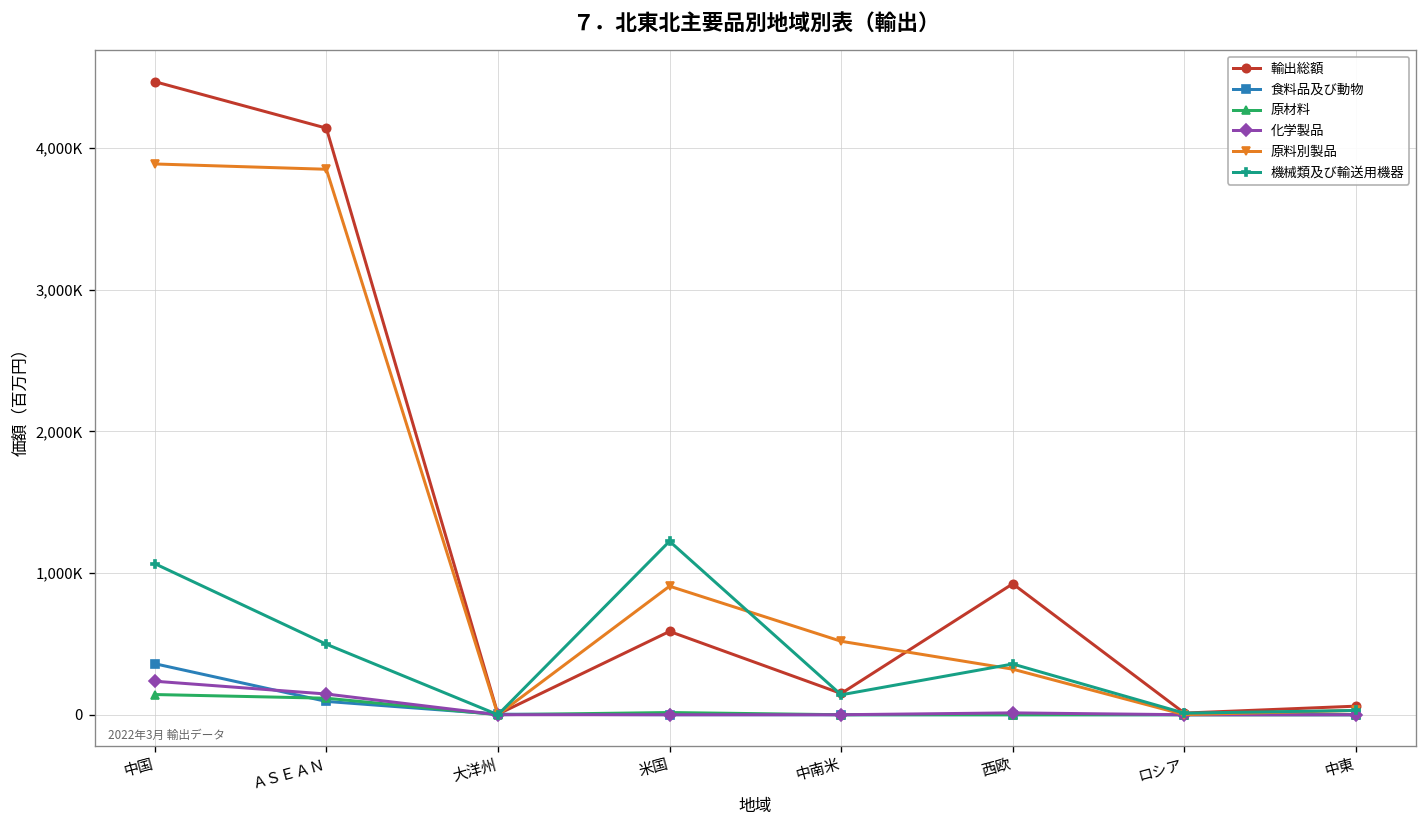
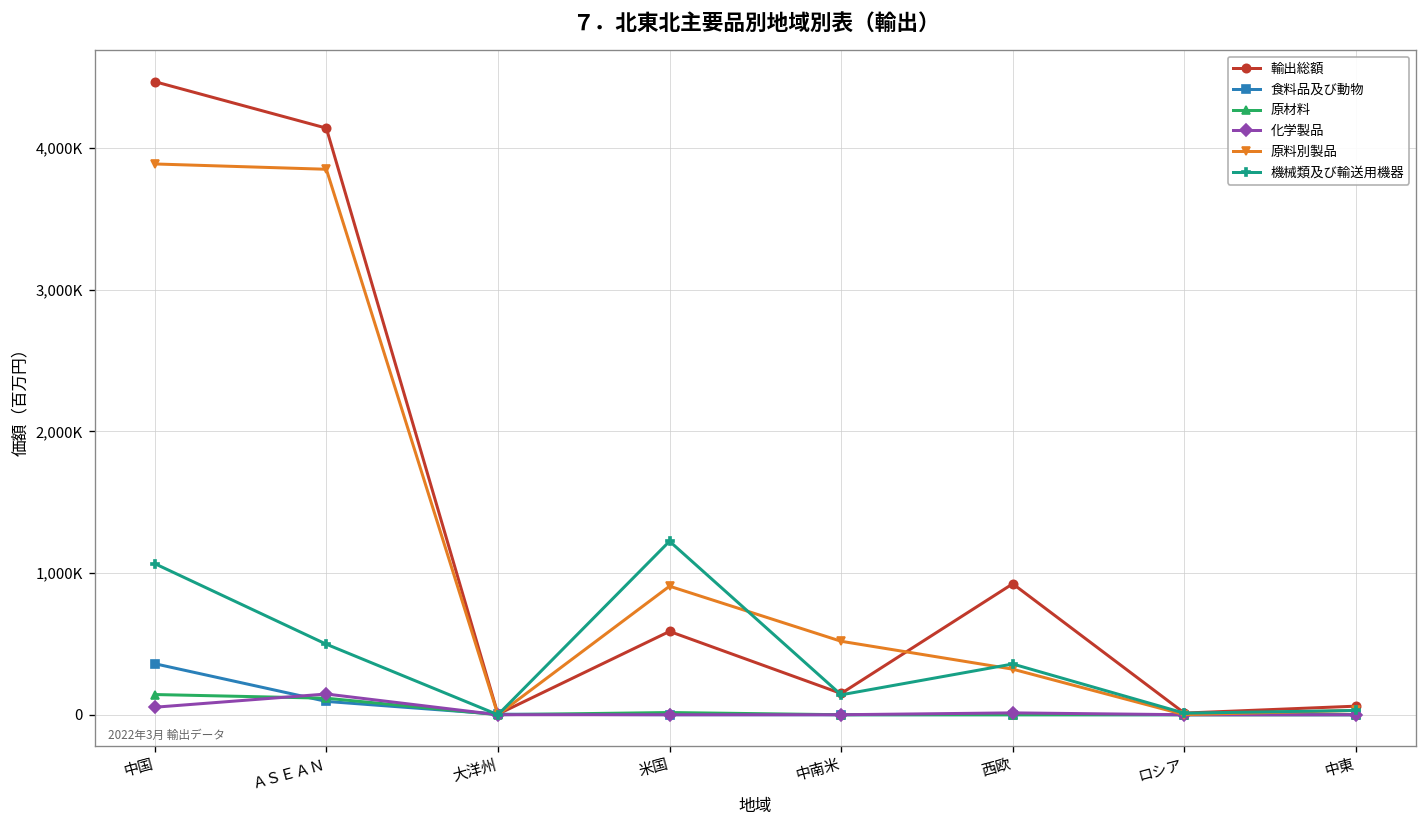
化学製品, 中国: 240,000 -> 50,000
